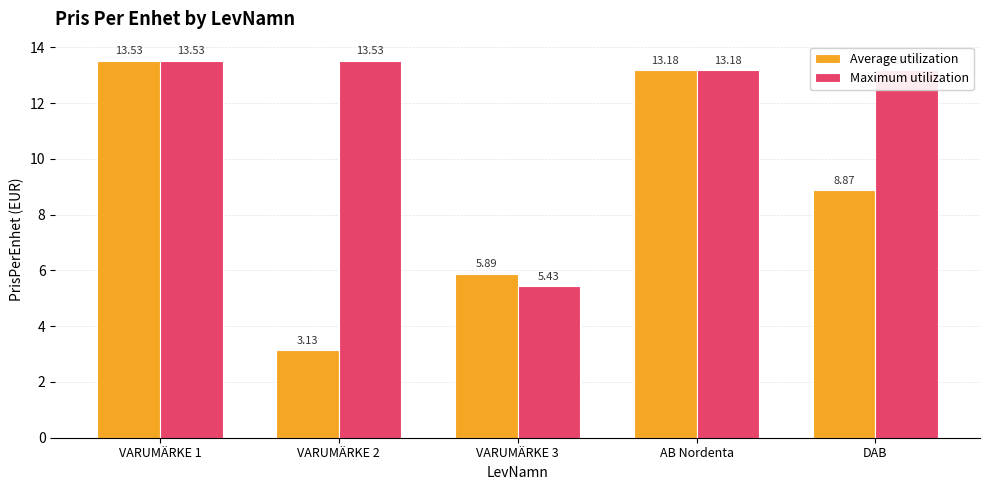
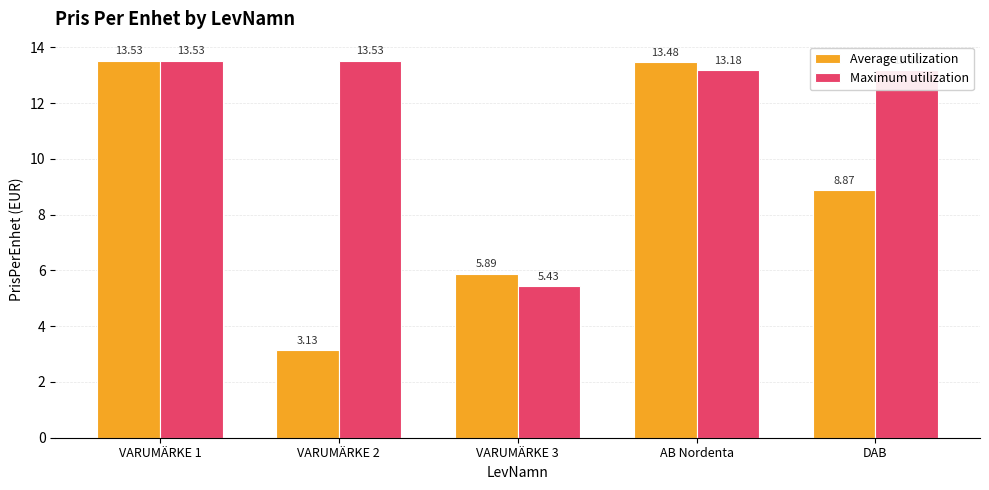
Average utilization, AB Nordenta: 13.18 -> 13.48
